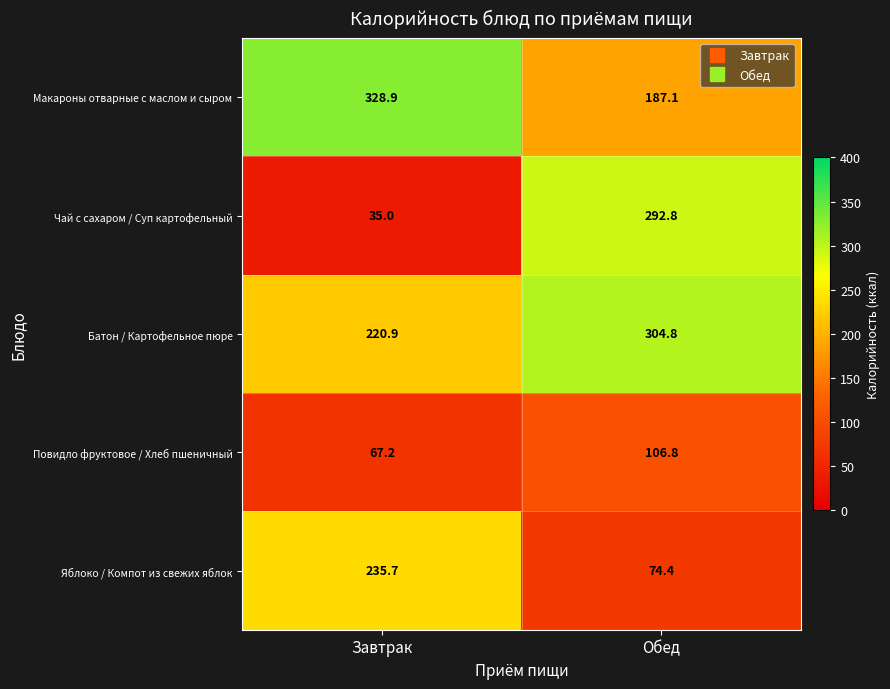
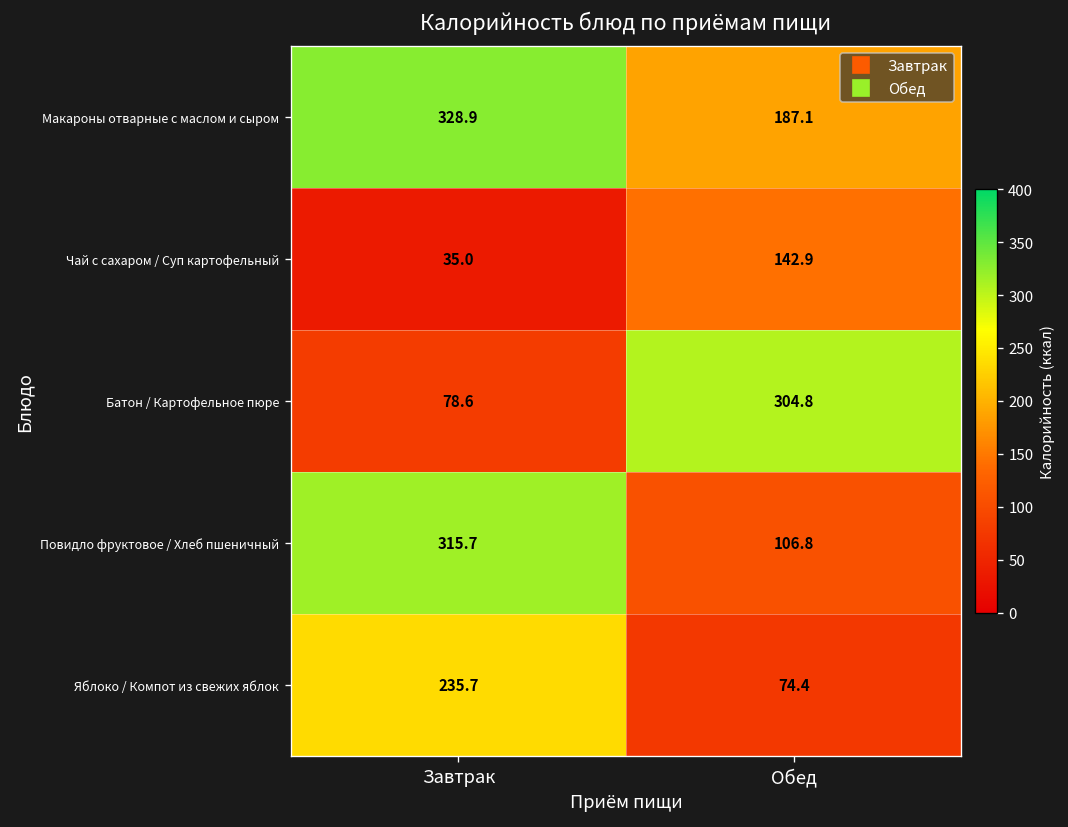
Чай с сахаром / Суп картофельный, Обед: 292.8 -> 142.9
Батон / Картофельное пюре, Завтрак: 220.9 -> 78.6
Повидло фруктовое / Хлеб пшеничный, Завтрак: 67.2 -> 315.7
